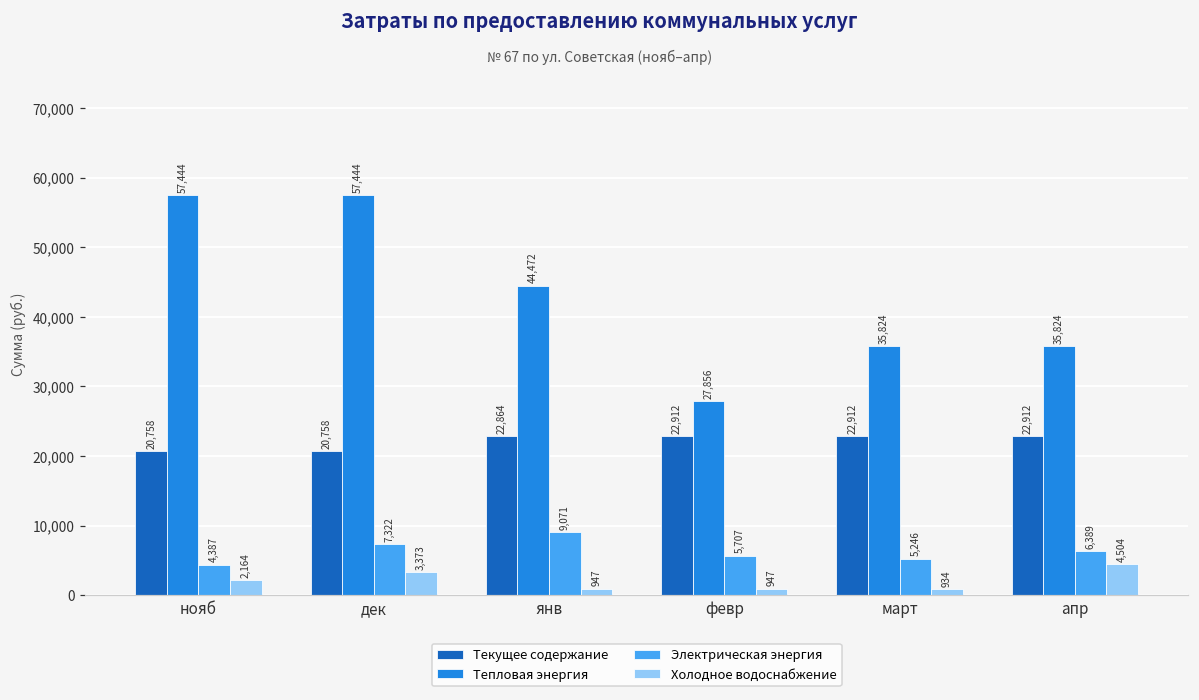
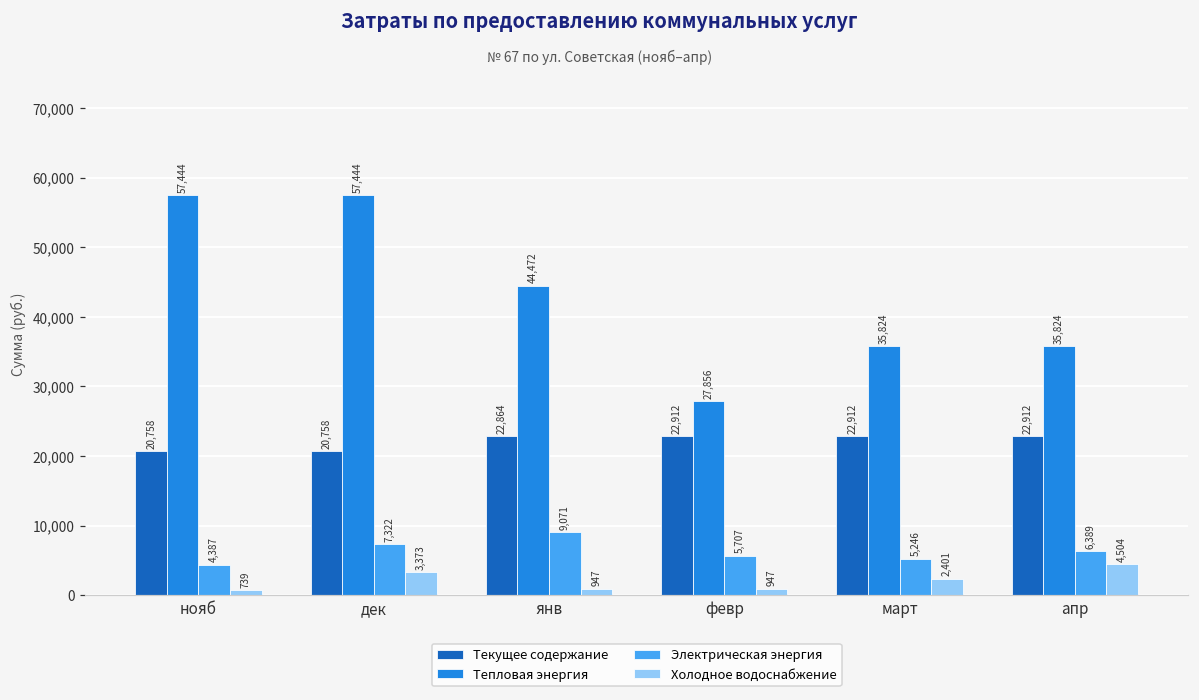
Холодное водоснабжение, нояб: 2,164 -> 739
Холодное водоснабжение, март: 934 -> 2,401
